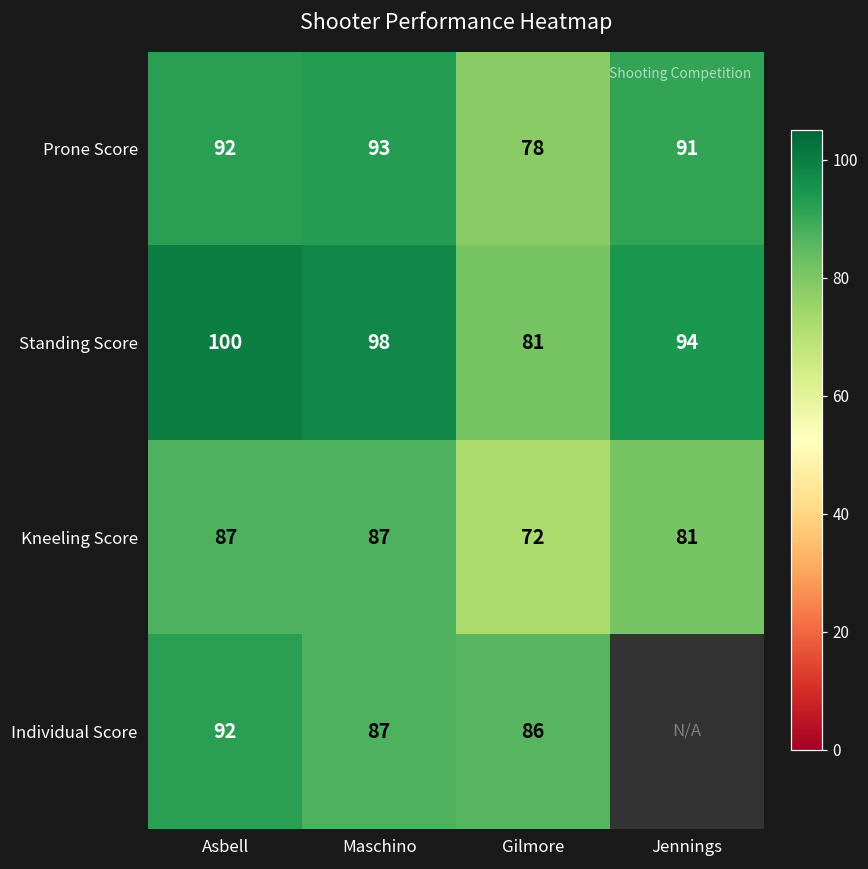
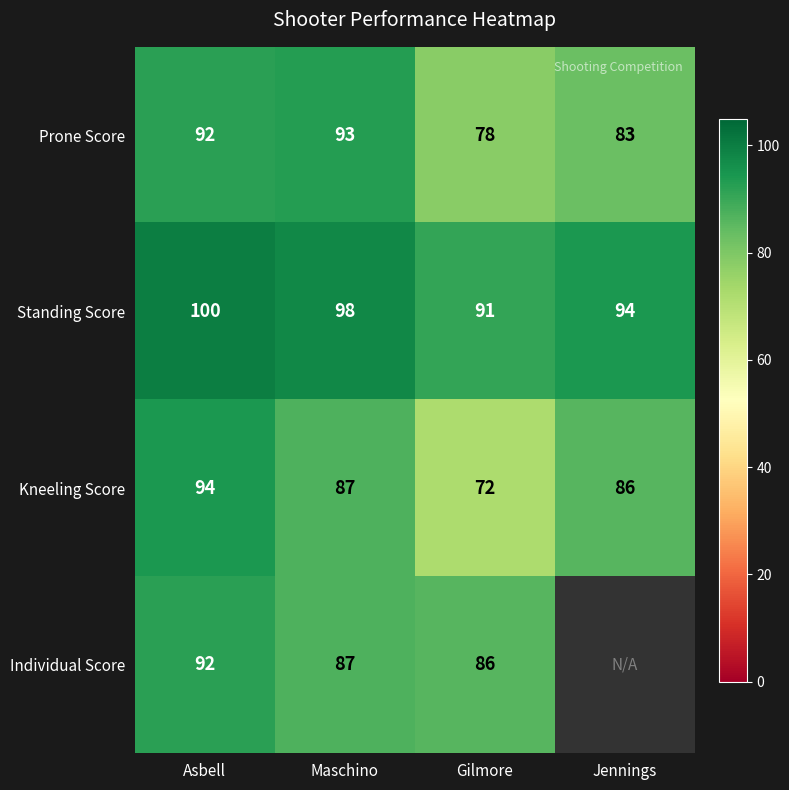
Prone Score, Jennings: 91 -> 83
Standing Score, Gilmore: 81 -> 91
Kneeling Score, Asbell: 87 -> 94
Kneeling Score, Jennings: 81 -> 86
